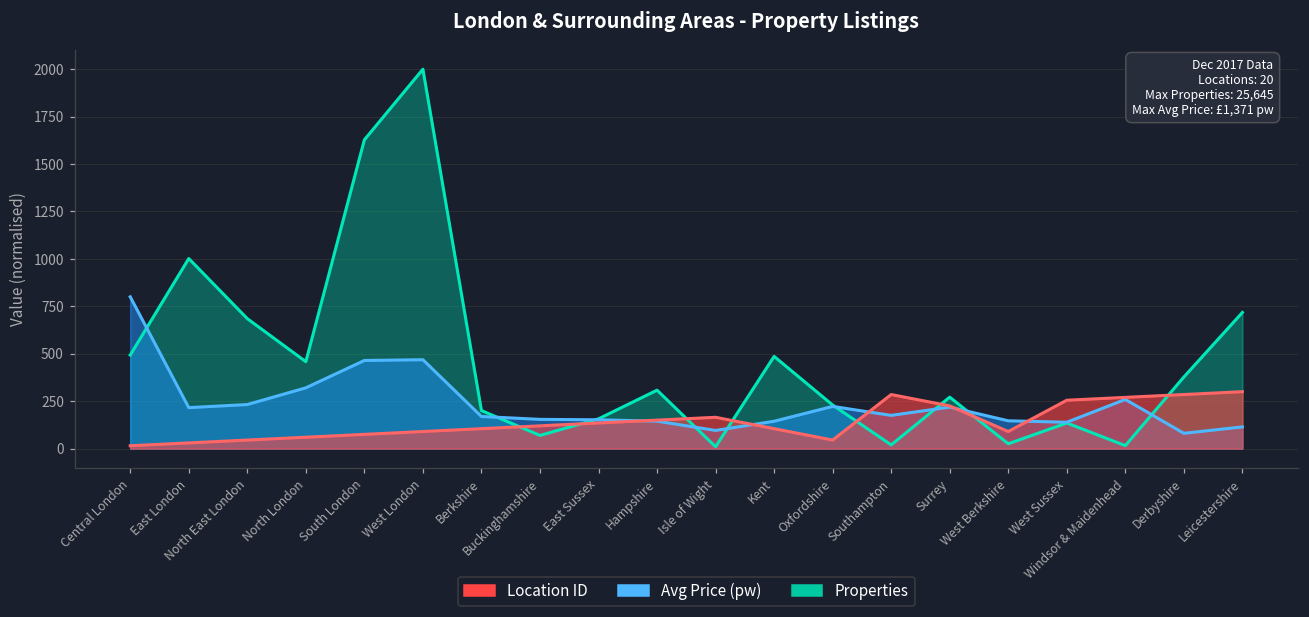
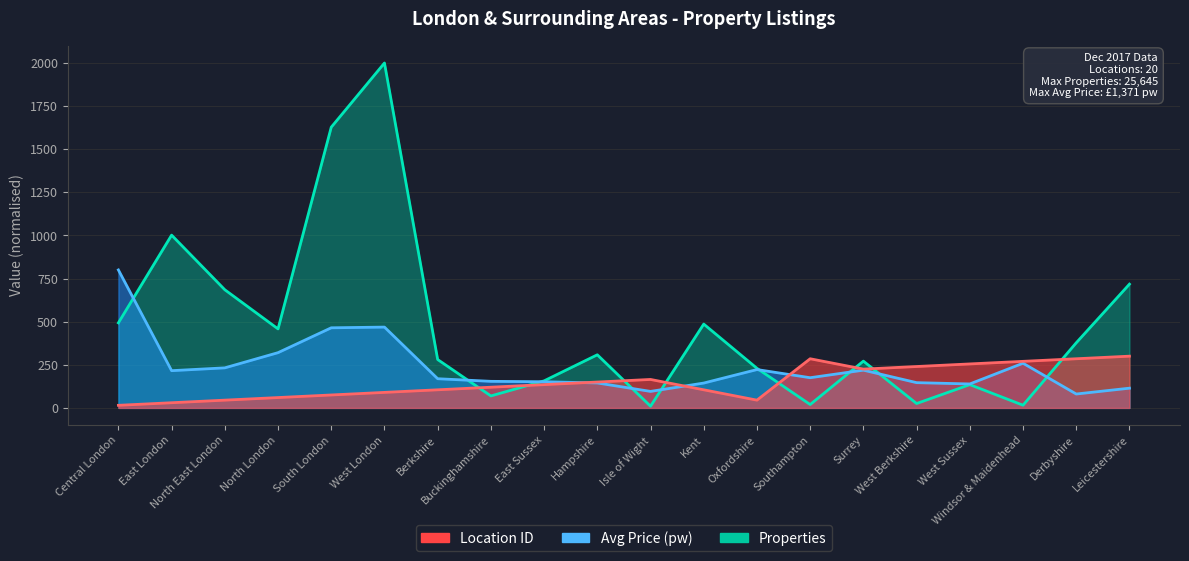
Properties, Berkshire: 200 -> 280
Location ID, West Berkshire: 90 -> 240
